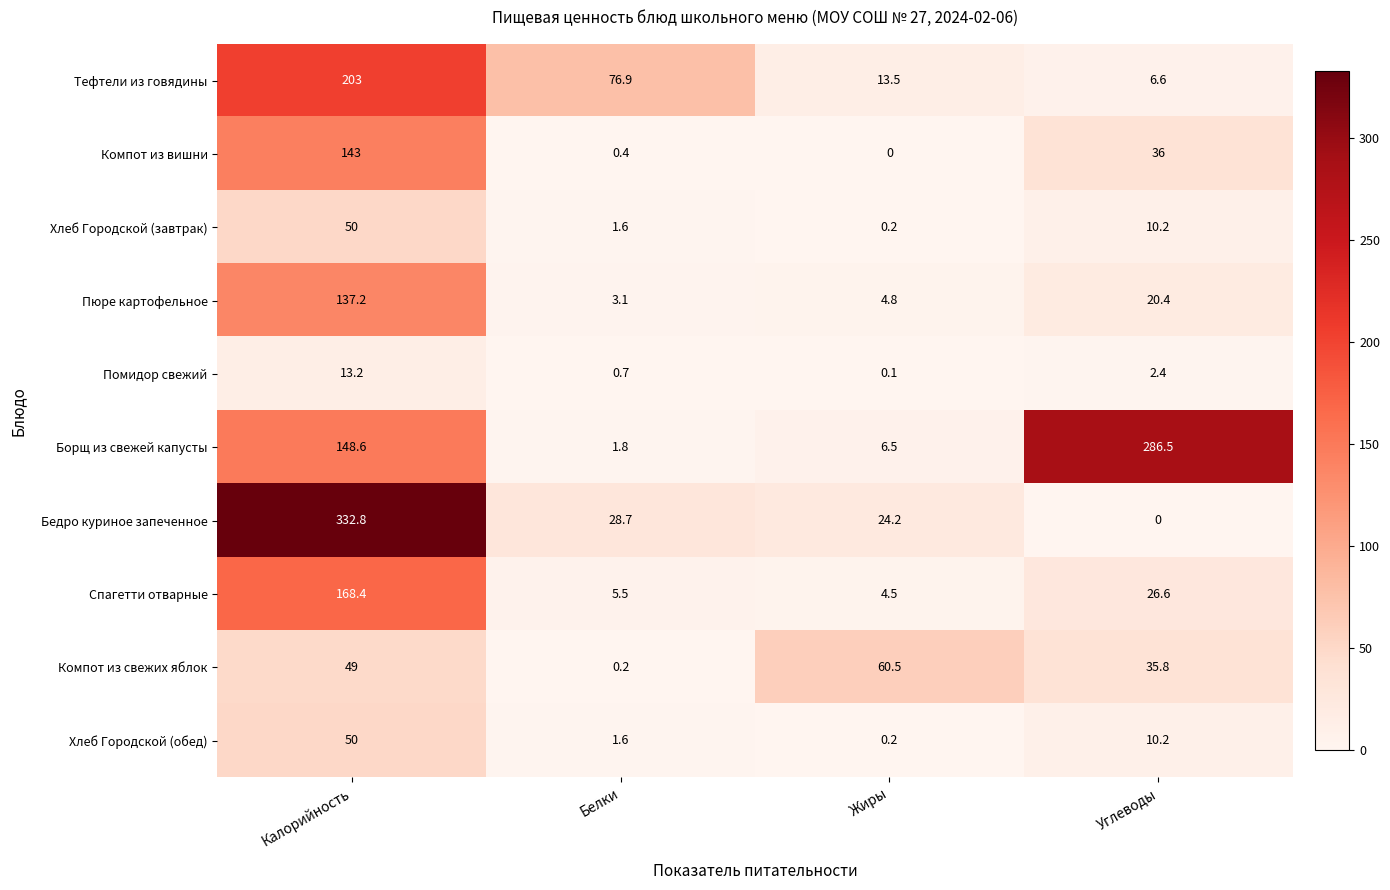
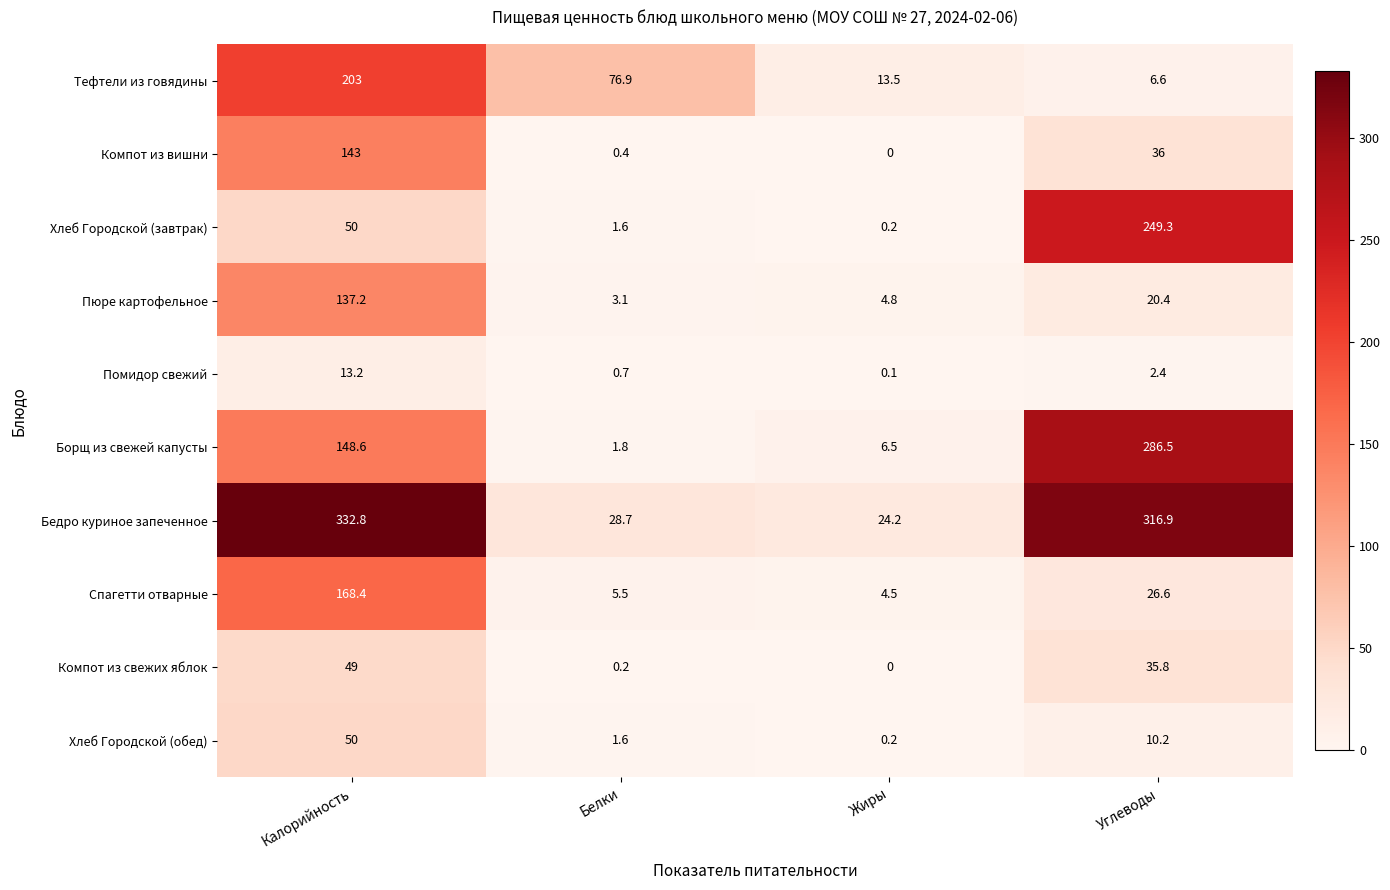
Хлеб Городской (завтрак), Углеводы: 10.2 -> 249.3
Бедро куриное запеченное, Углеводы: 0 -> 316.9
Компот из свежих яблок, Жиры: 60.5 -> 0
